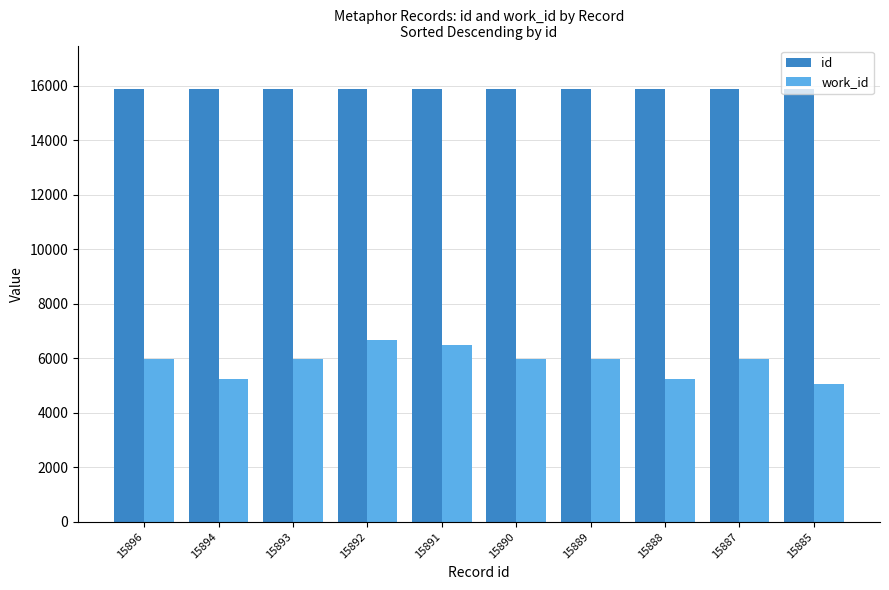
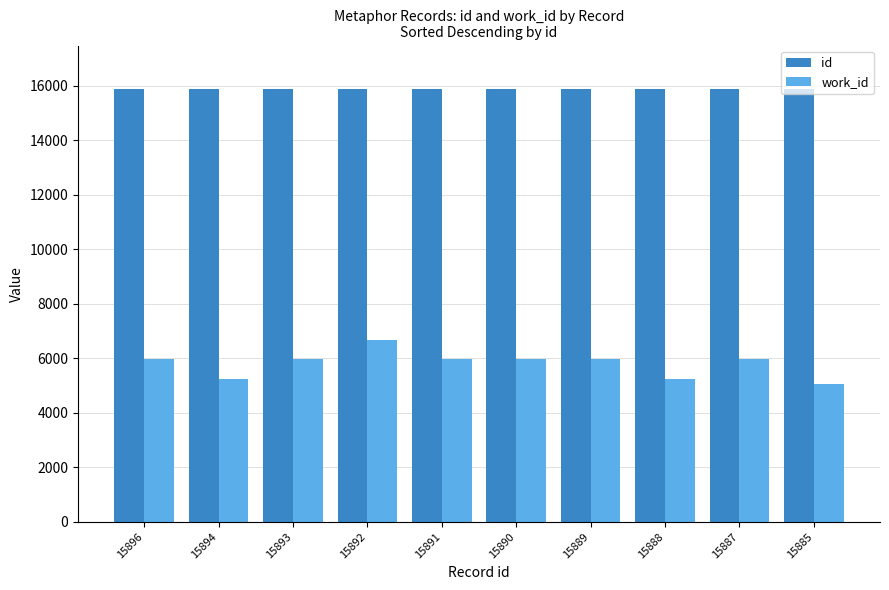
work_id, 15891: 6500 -> 6000
